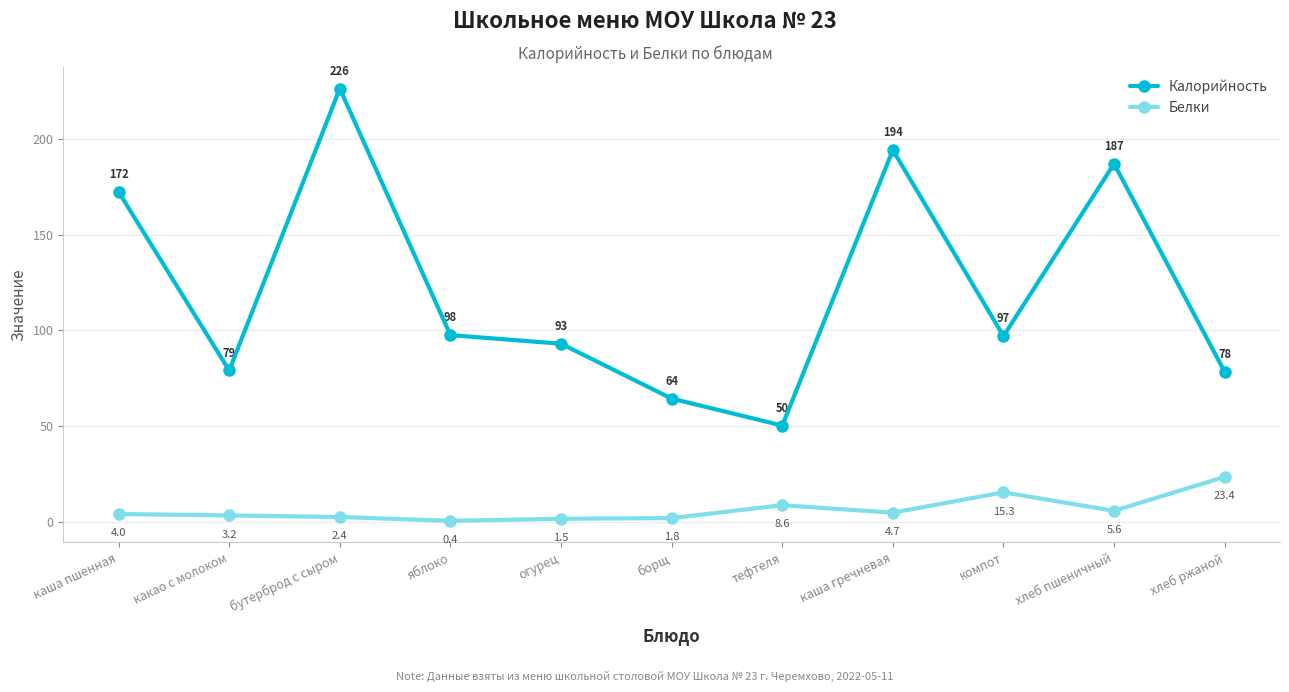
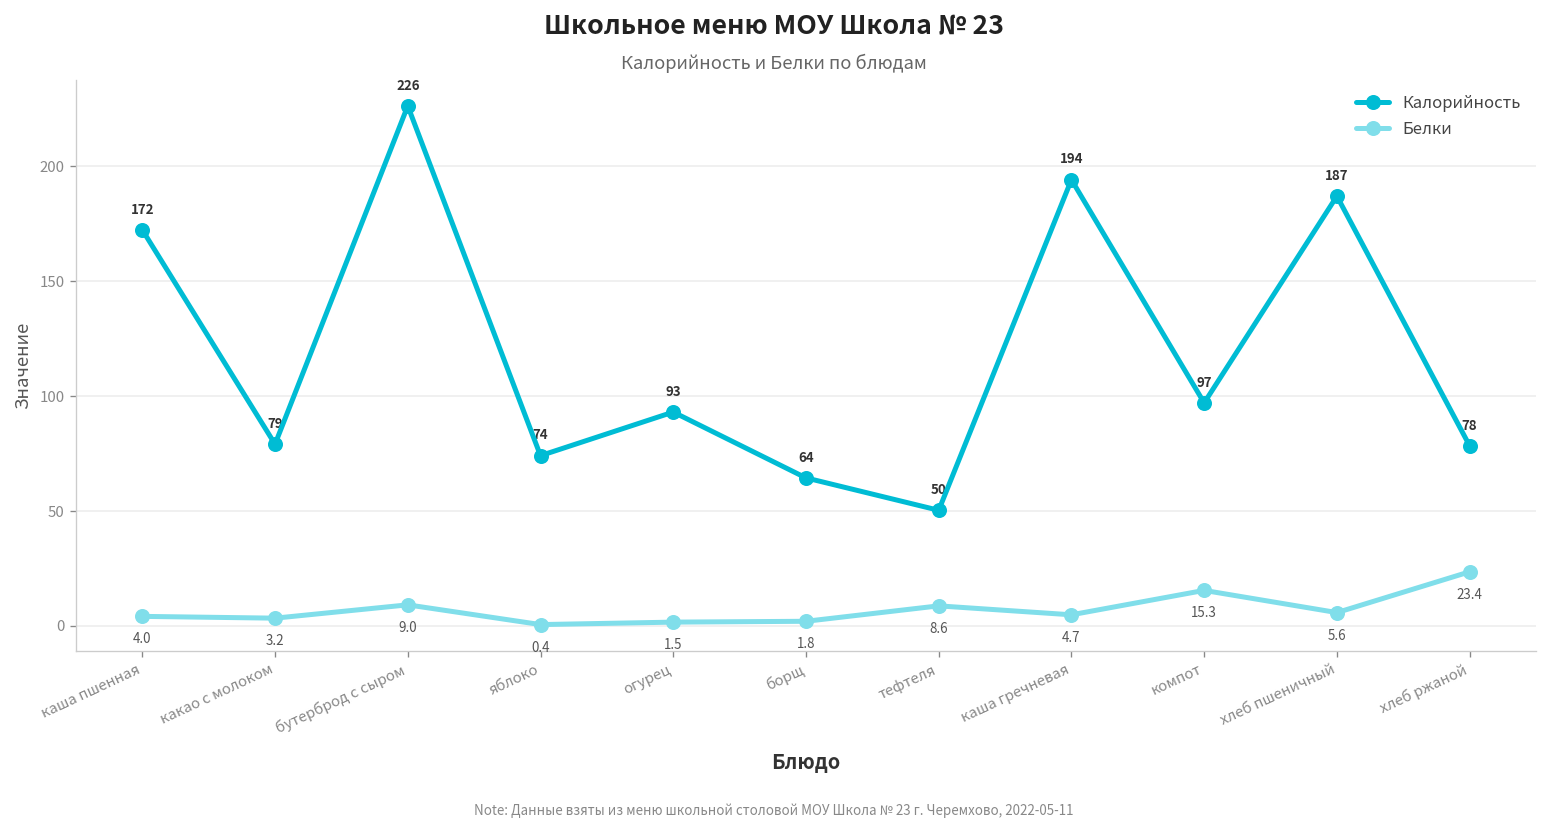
Белки, бутерброд с сыром: 2.4 -> 9.0
Калорийность, яблоко: 98 -> 74
